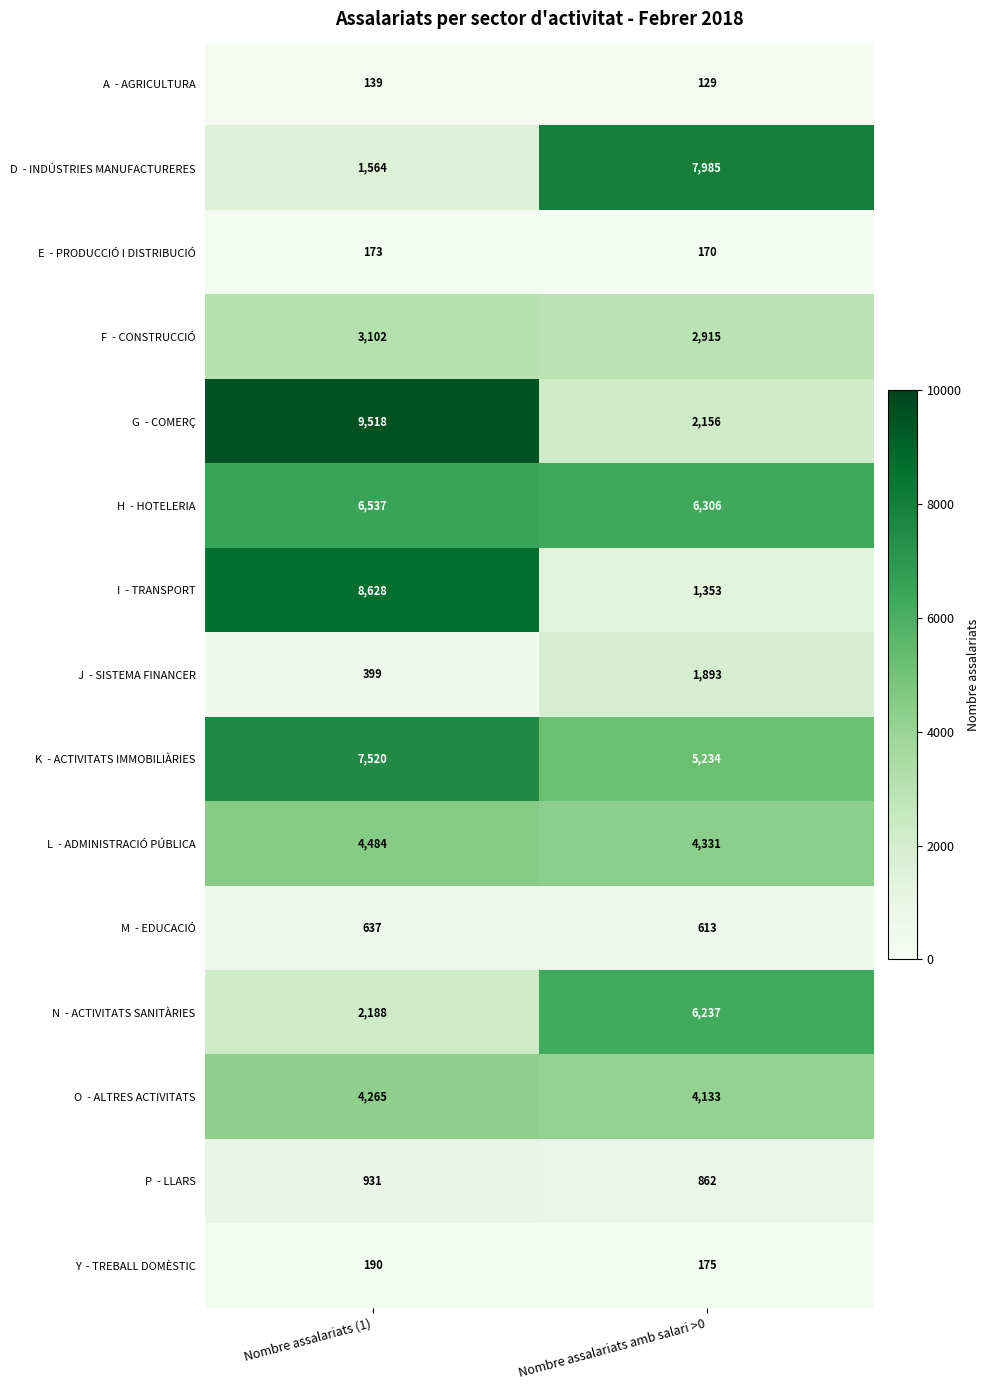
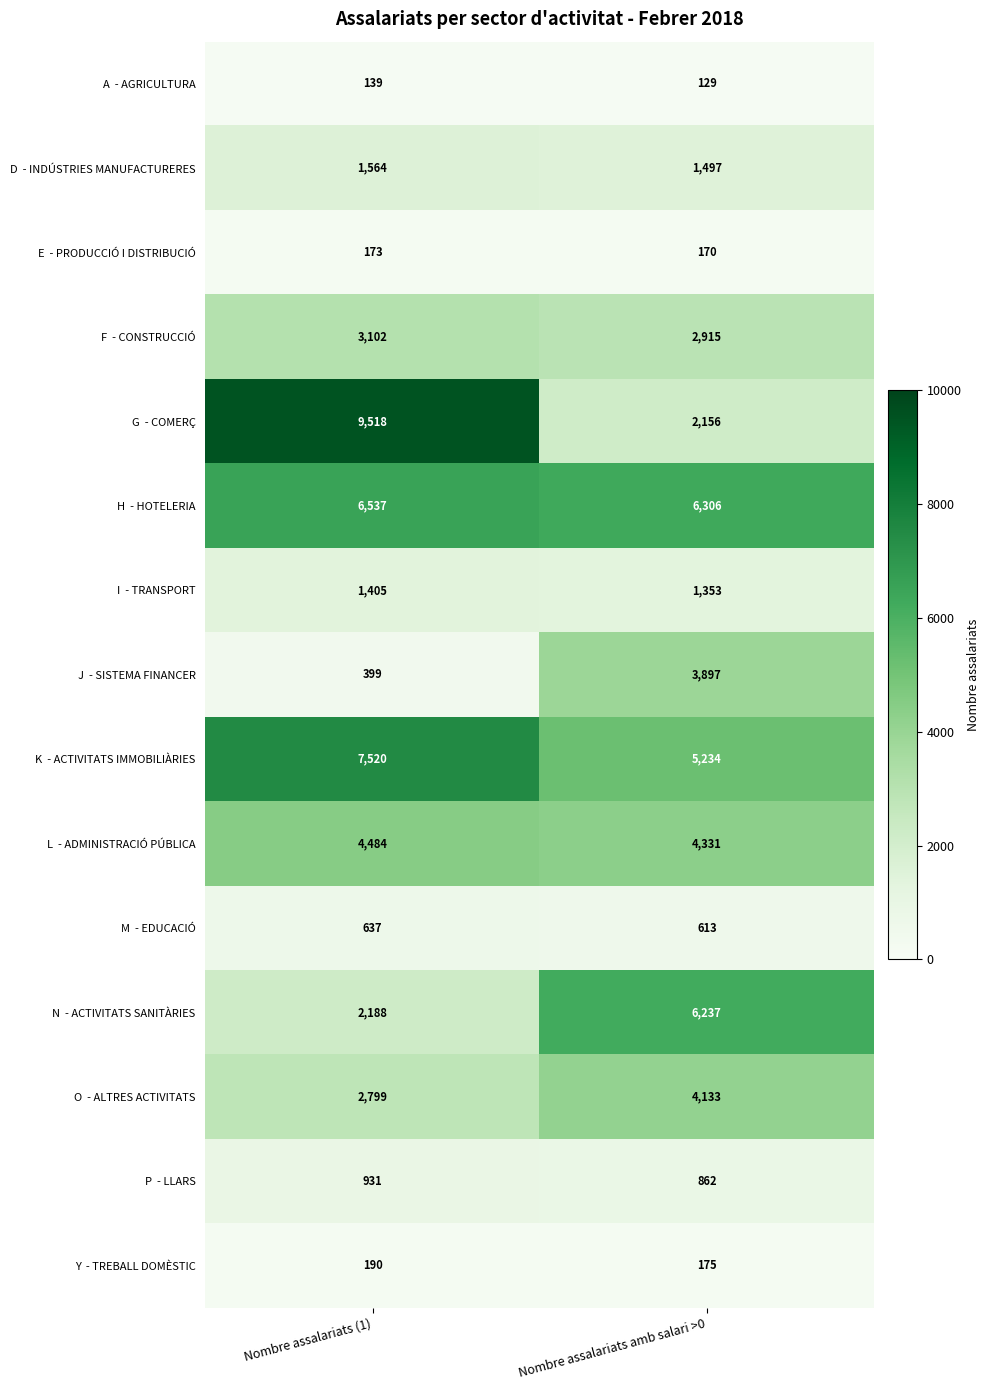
D - INDÚSTRIES MANUFACTURERES, Nombre assalariats amb salari >0: 7,985 -> 1,497
I - TRANSPORT, Nombre assalariats (1): 8,628 -> 1,405
J - SISTEMA FINANCER, Nombre assalariats amb salari >0: 1,893 -> 3,897
O - ALTRES ACTIVITATS, Nombre assalariats (1): 4,265 -> 2,799
